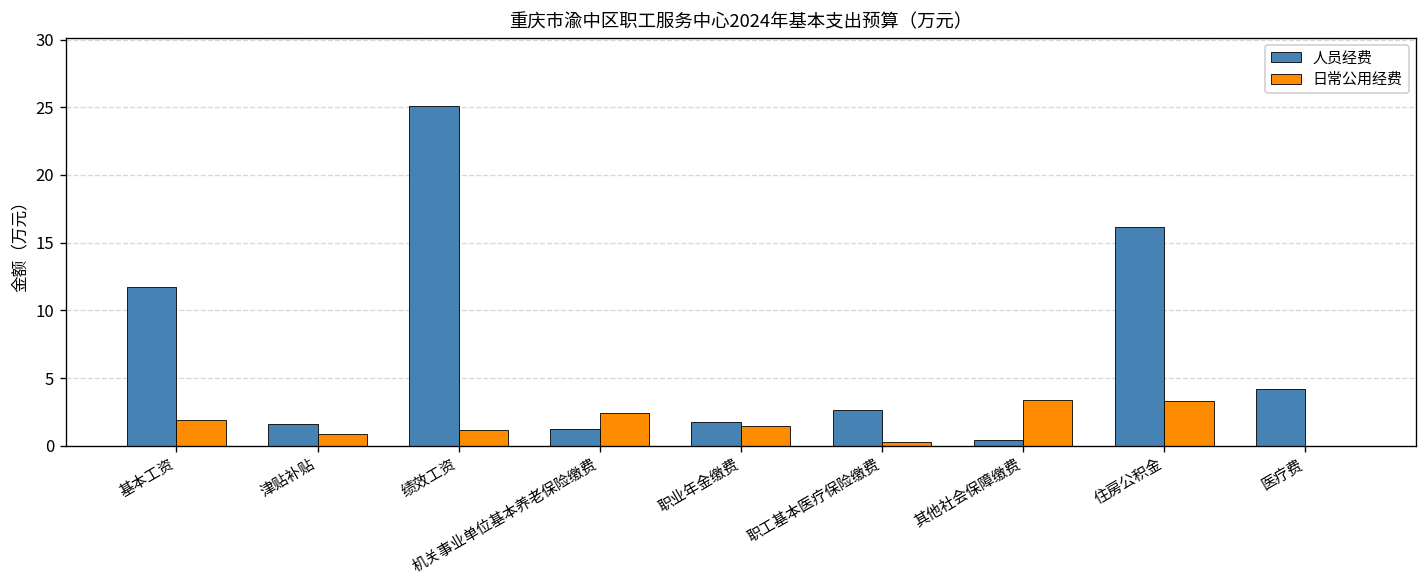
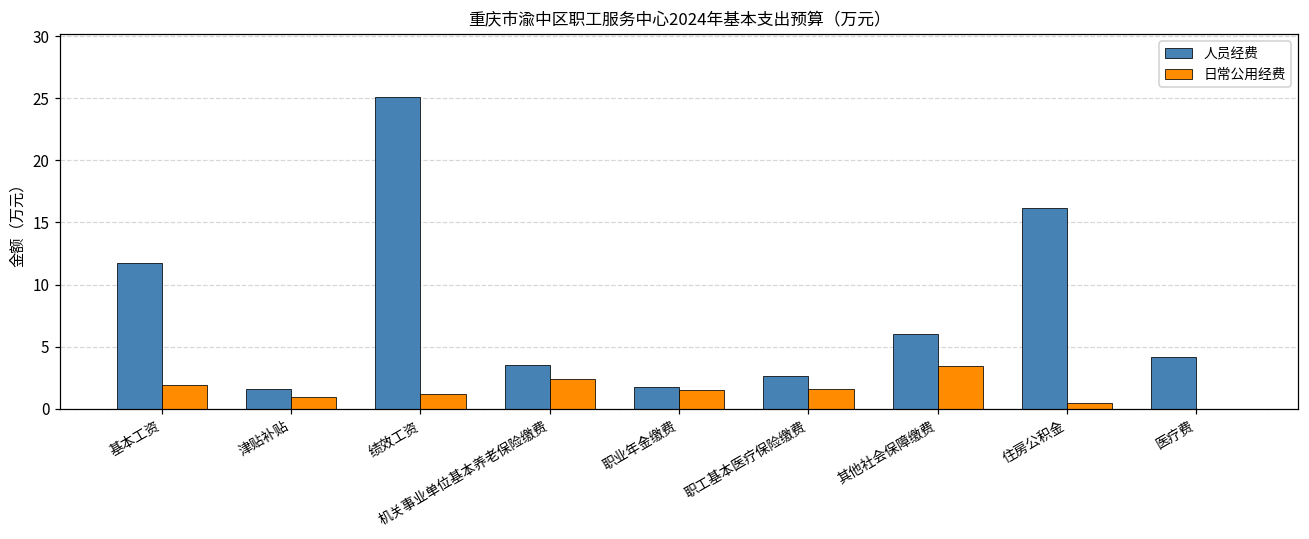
人员经费, 机关事业单位基本养老保险缴费: 1.3 -> 3.6
日常公用经费, 职工基本医疗保险缴费: 0.3 -> 1.6
人员经费, 其他社会保障缴费: 0.4 -> 6.0
日常公用经费, 住房公积金: 3.3 -> 0.4
